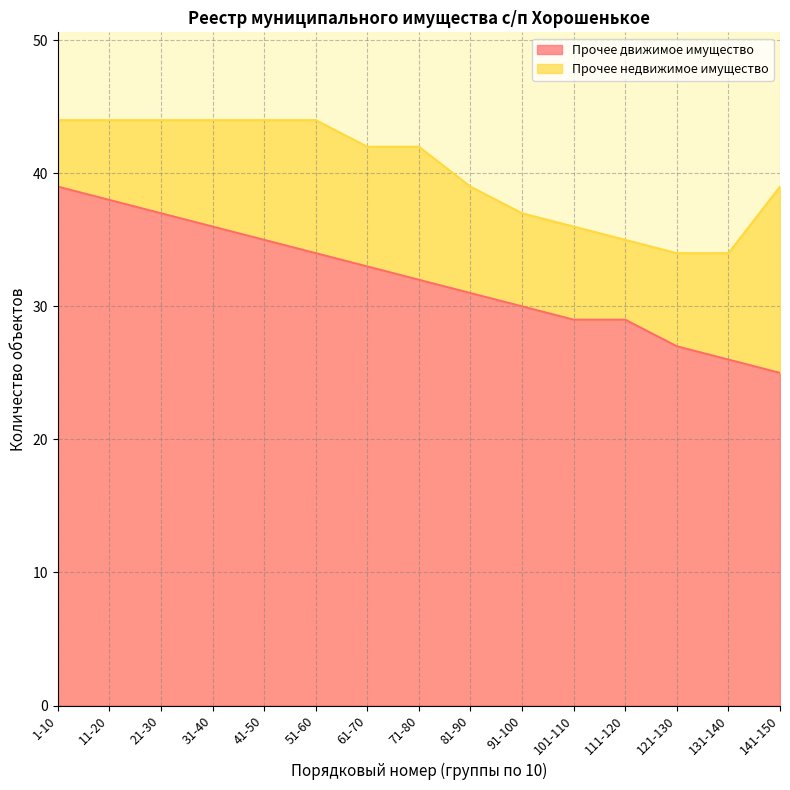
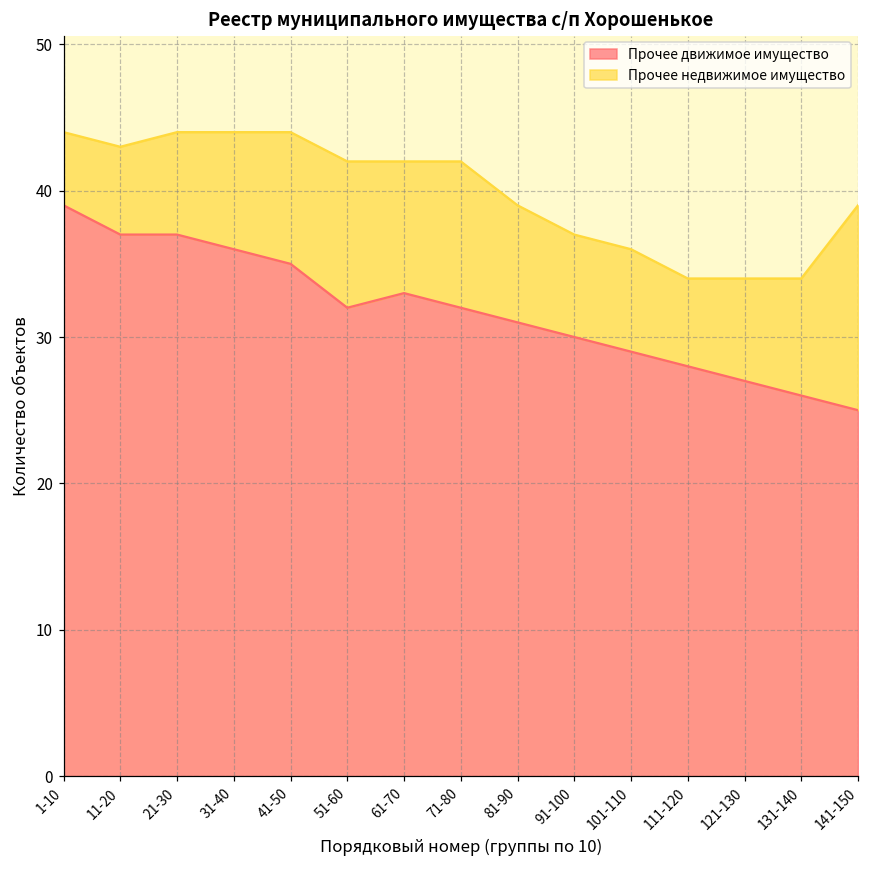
Прочее движимое имущество, 11-20: 38 -> 37
Прочее движимое имущество, 51-60: 34 -> 32
Прочее движимое имущество, 111-120: 29 -> 28
